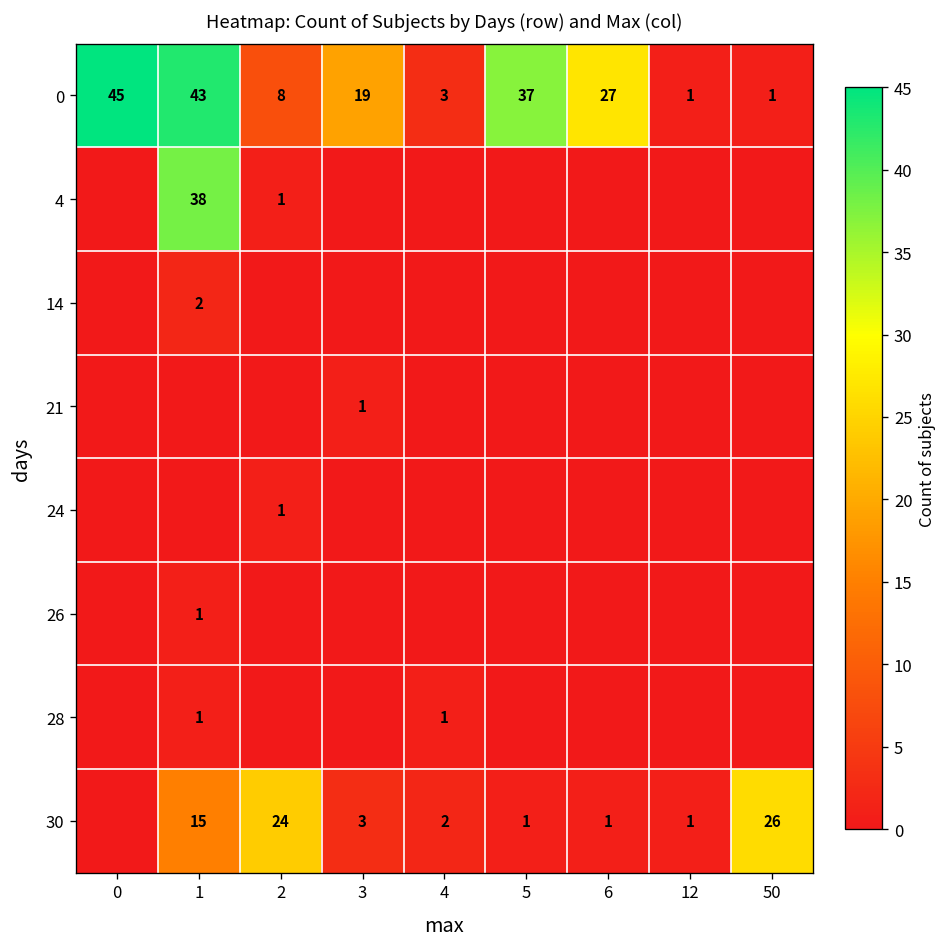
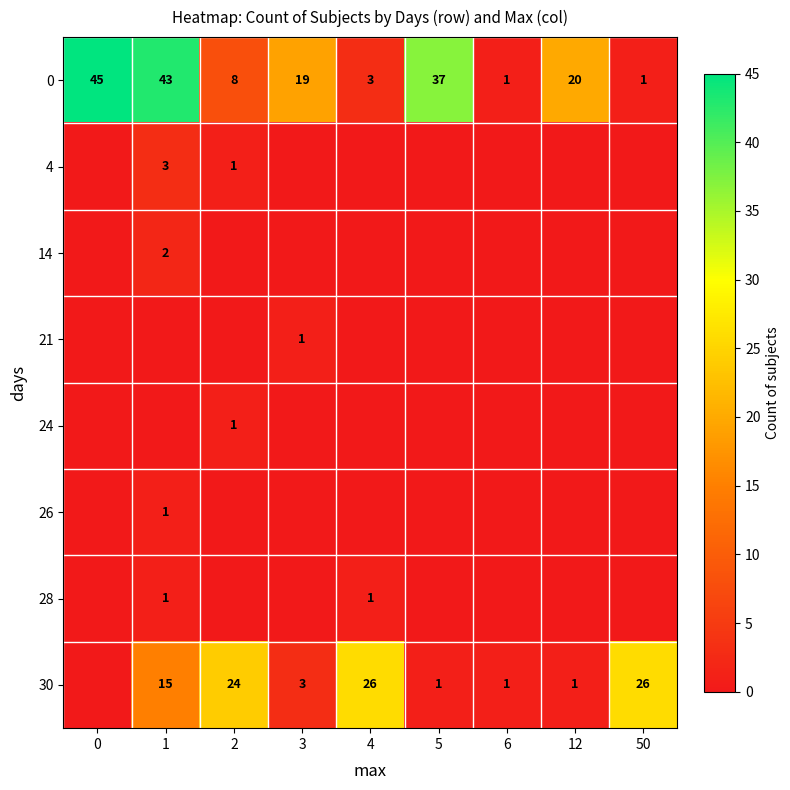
0, 6: 27 -> 1
0, 12: 1 -> 20
4, 1: 38 -> 3
30, 4: 2 -> 26
